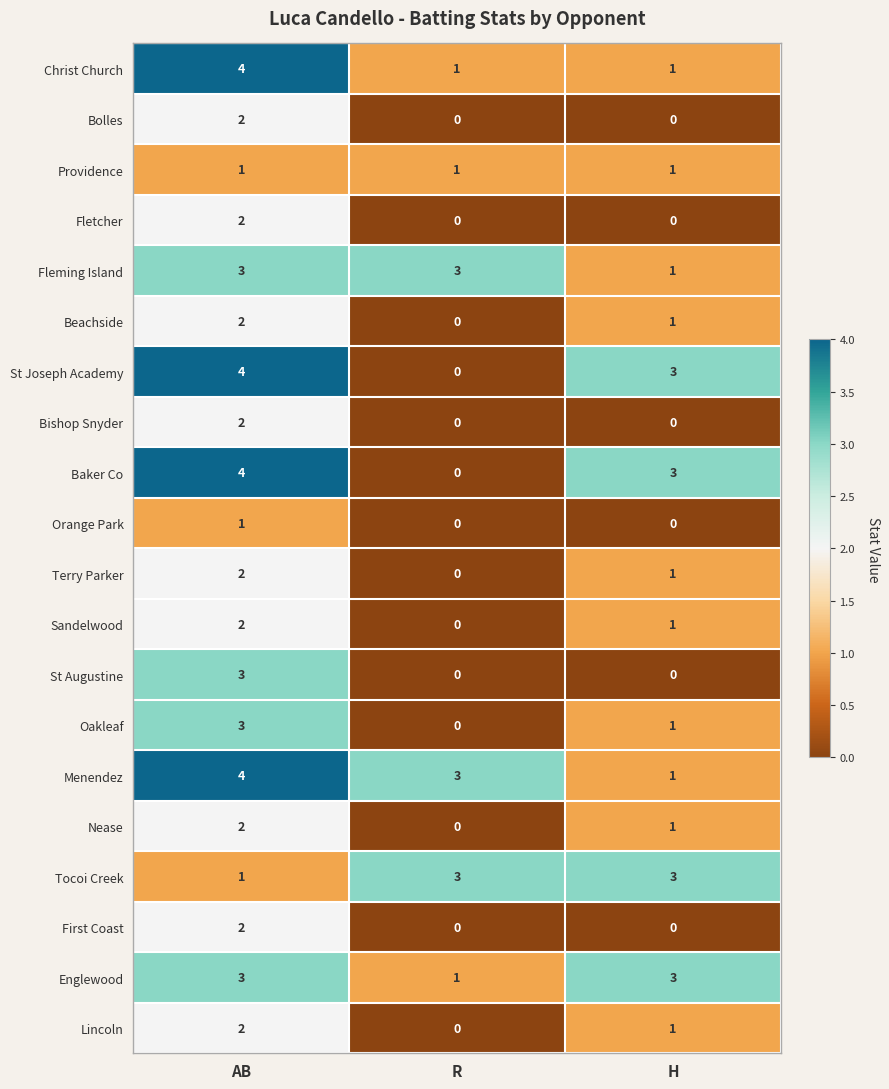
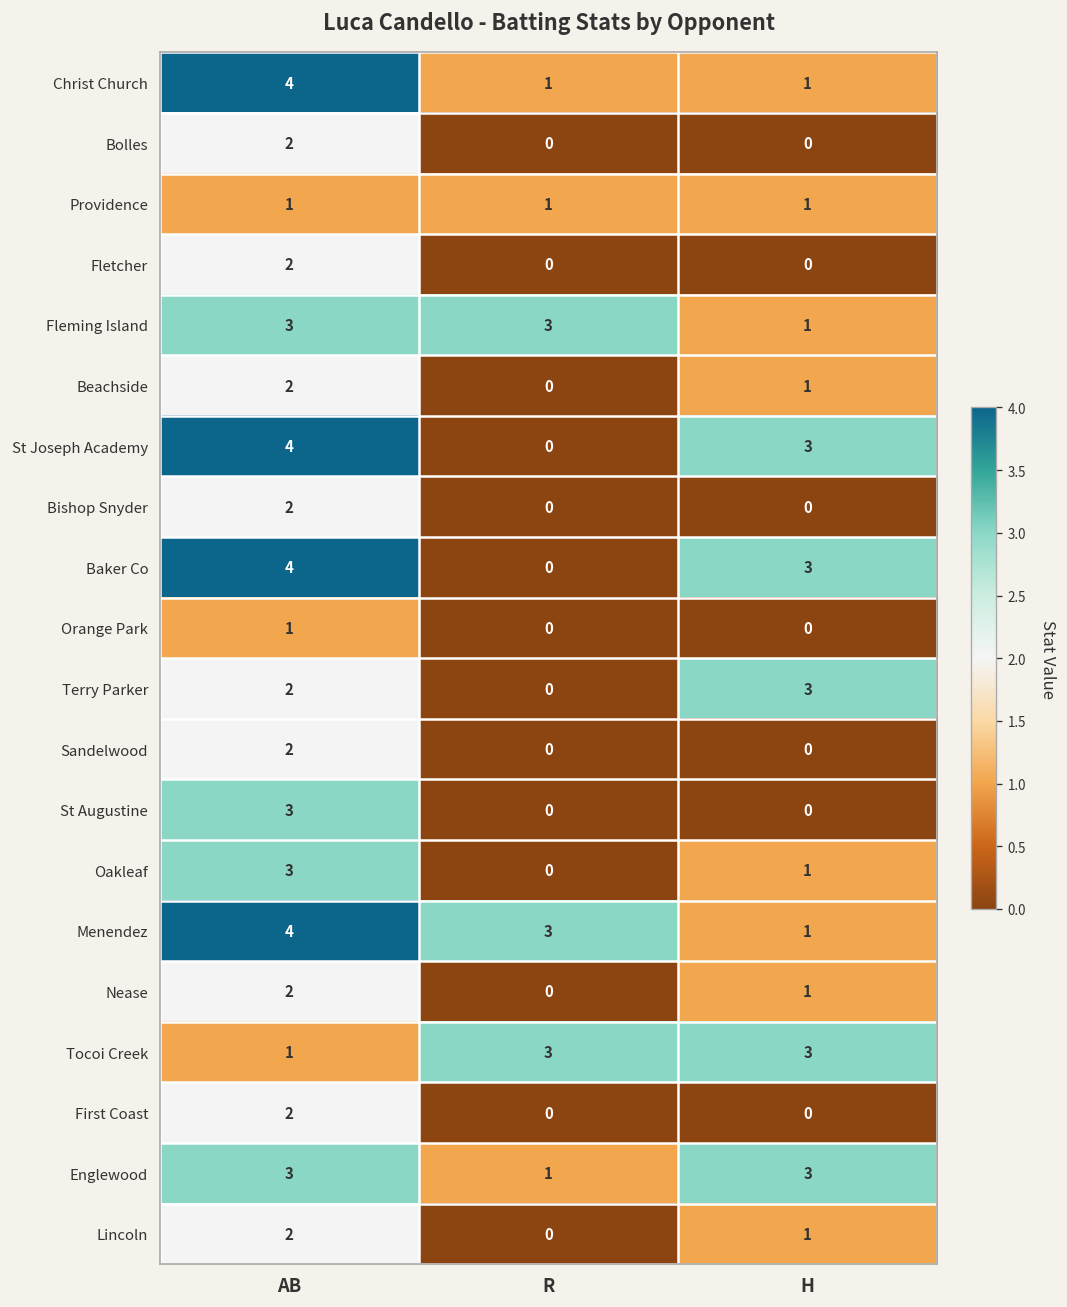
Terry Parker, H: 1 -> 3
Sandelwood, H: 1 -> 0
